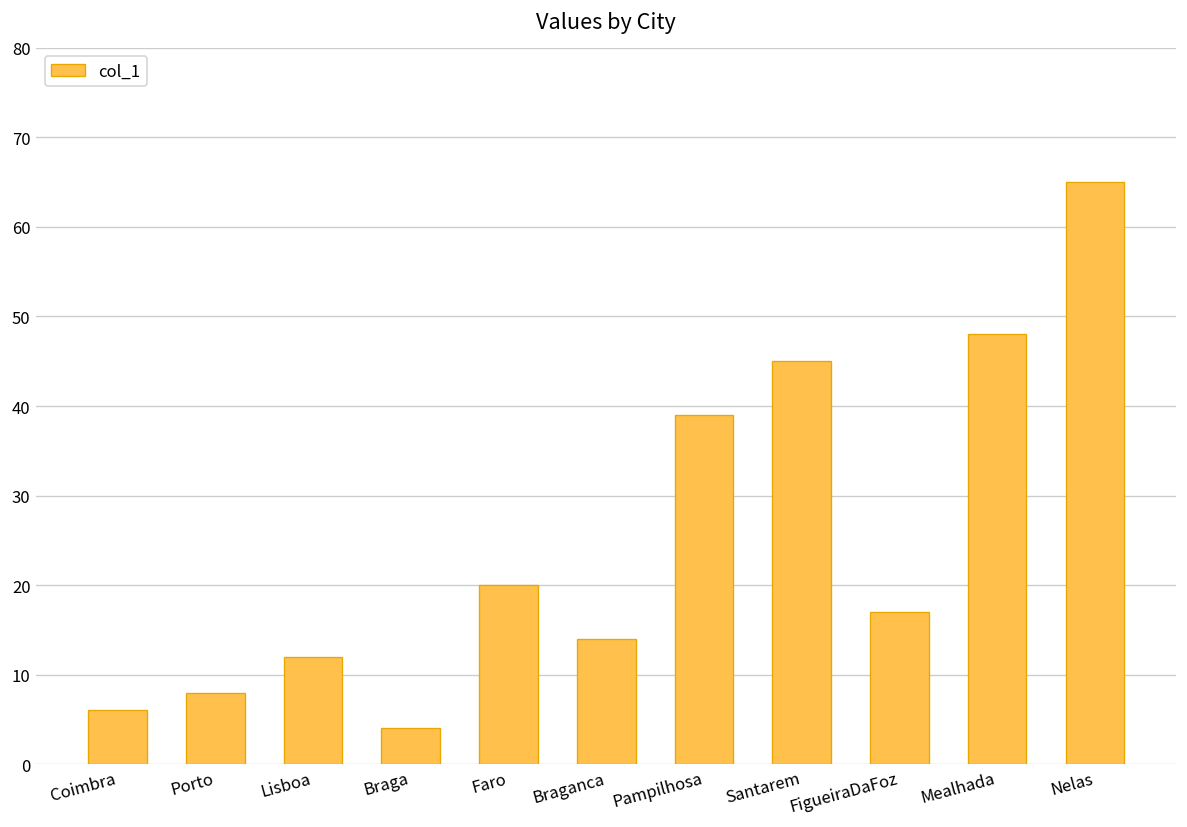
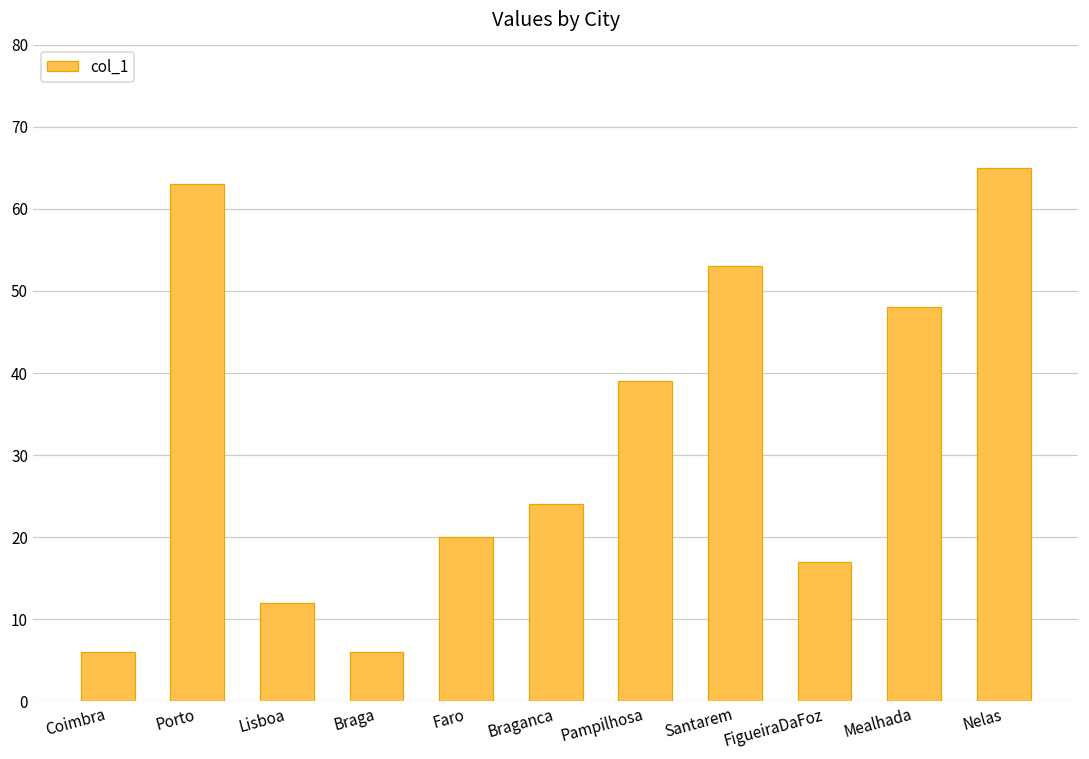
Porto: 8 -> 63
Braga: 4 -> 6
Braganca: 14 -> 24
Santarem: 45 -> 53
